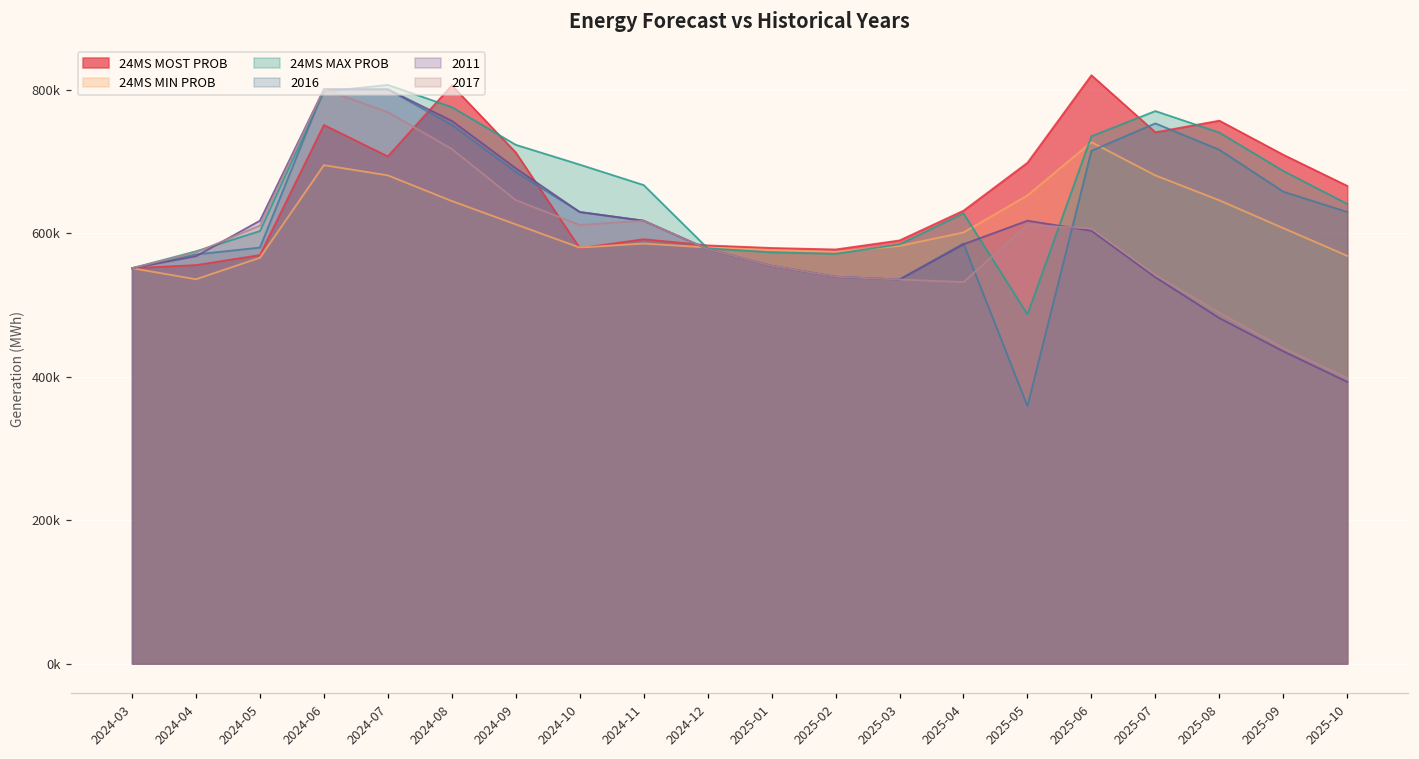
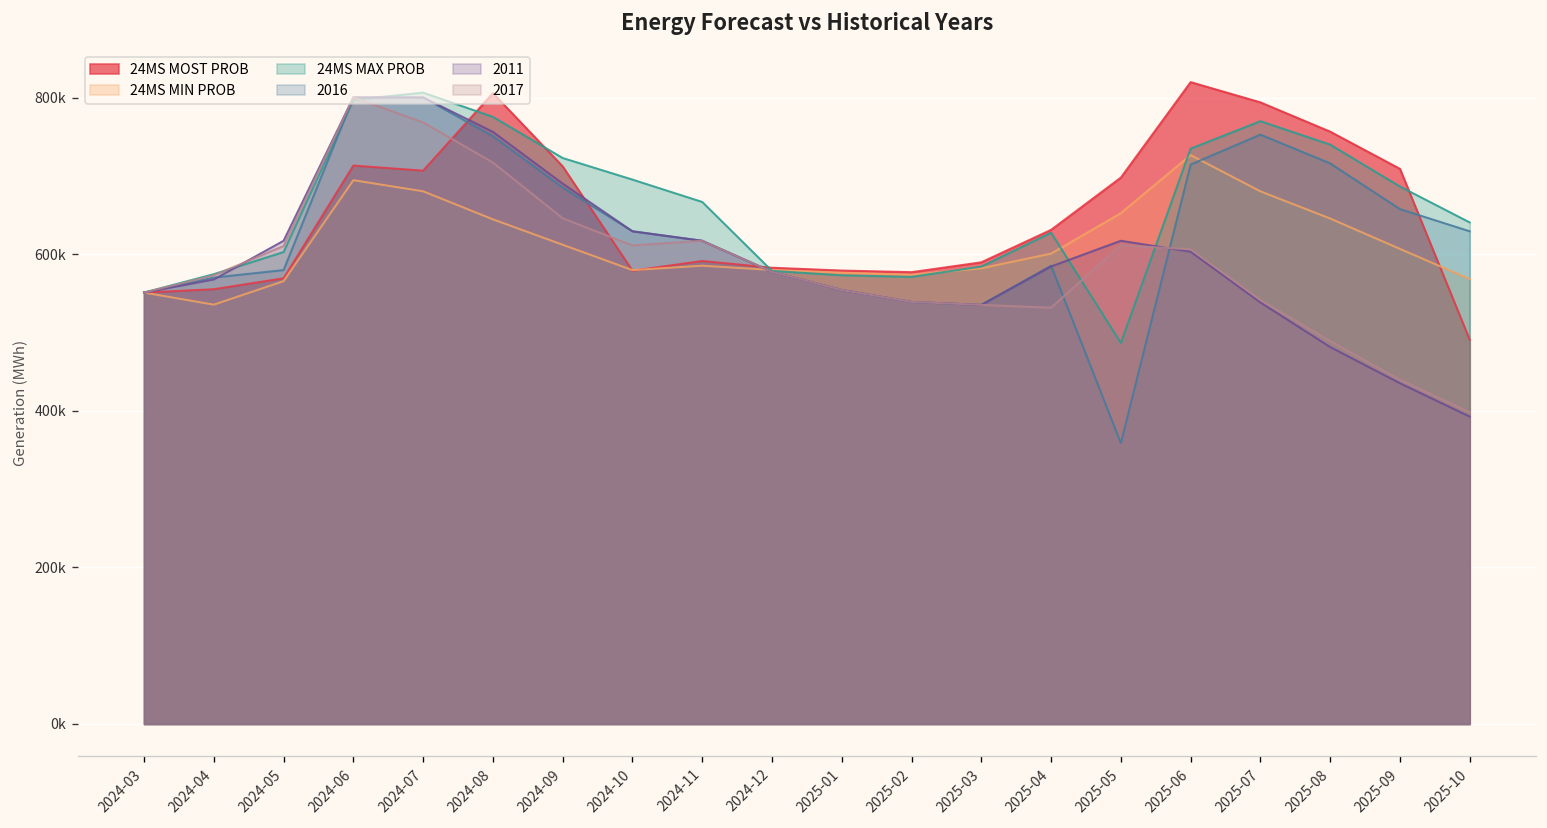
24MS MOST PROB, 2024-06: 750000 -> 710000
24MS MOST PROB, 2025-07: 740000 -> 790000
24MS MOST PROB, 2025-10: 670000 -> 490000
